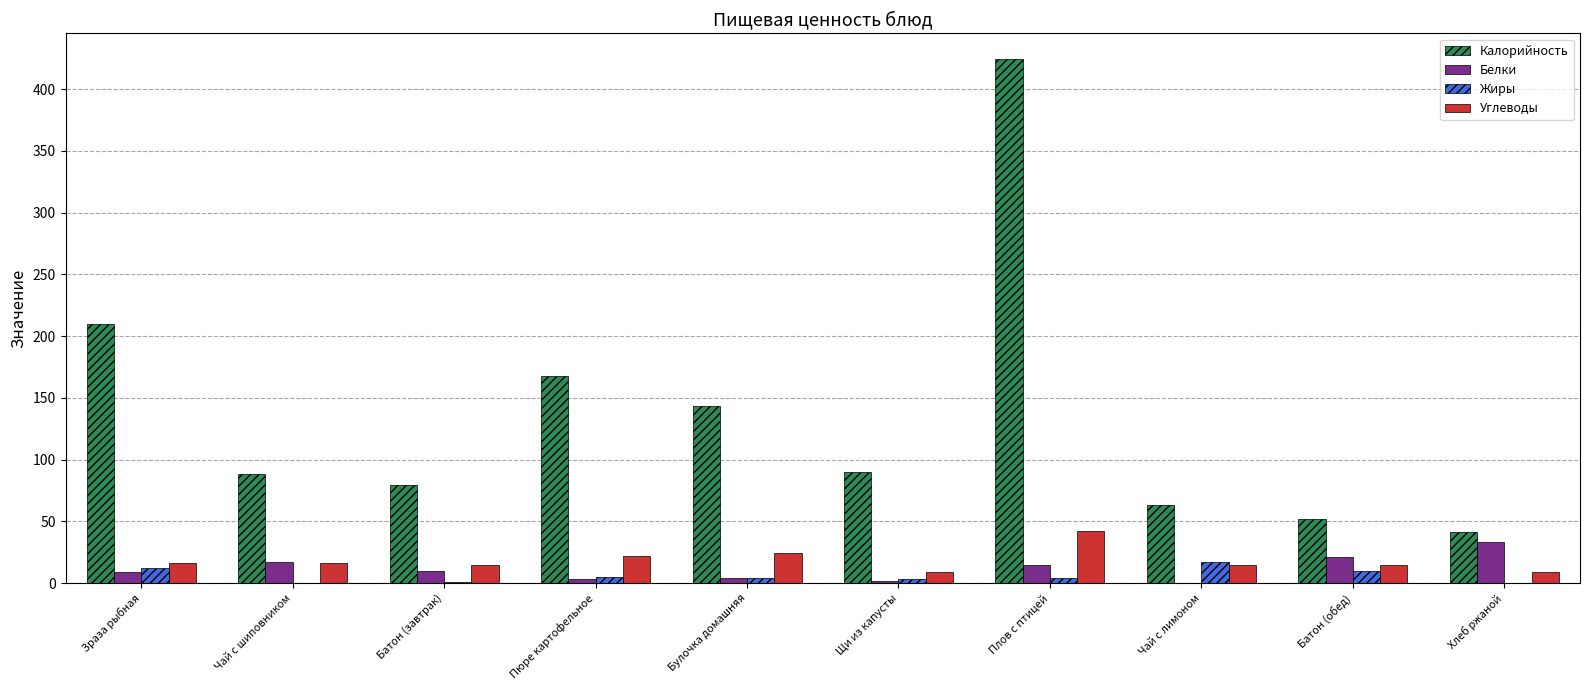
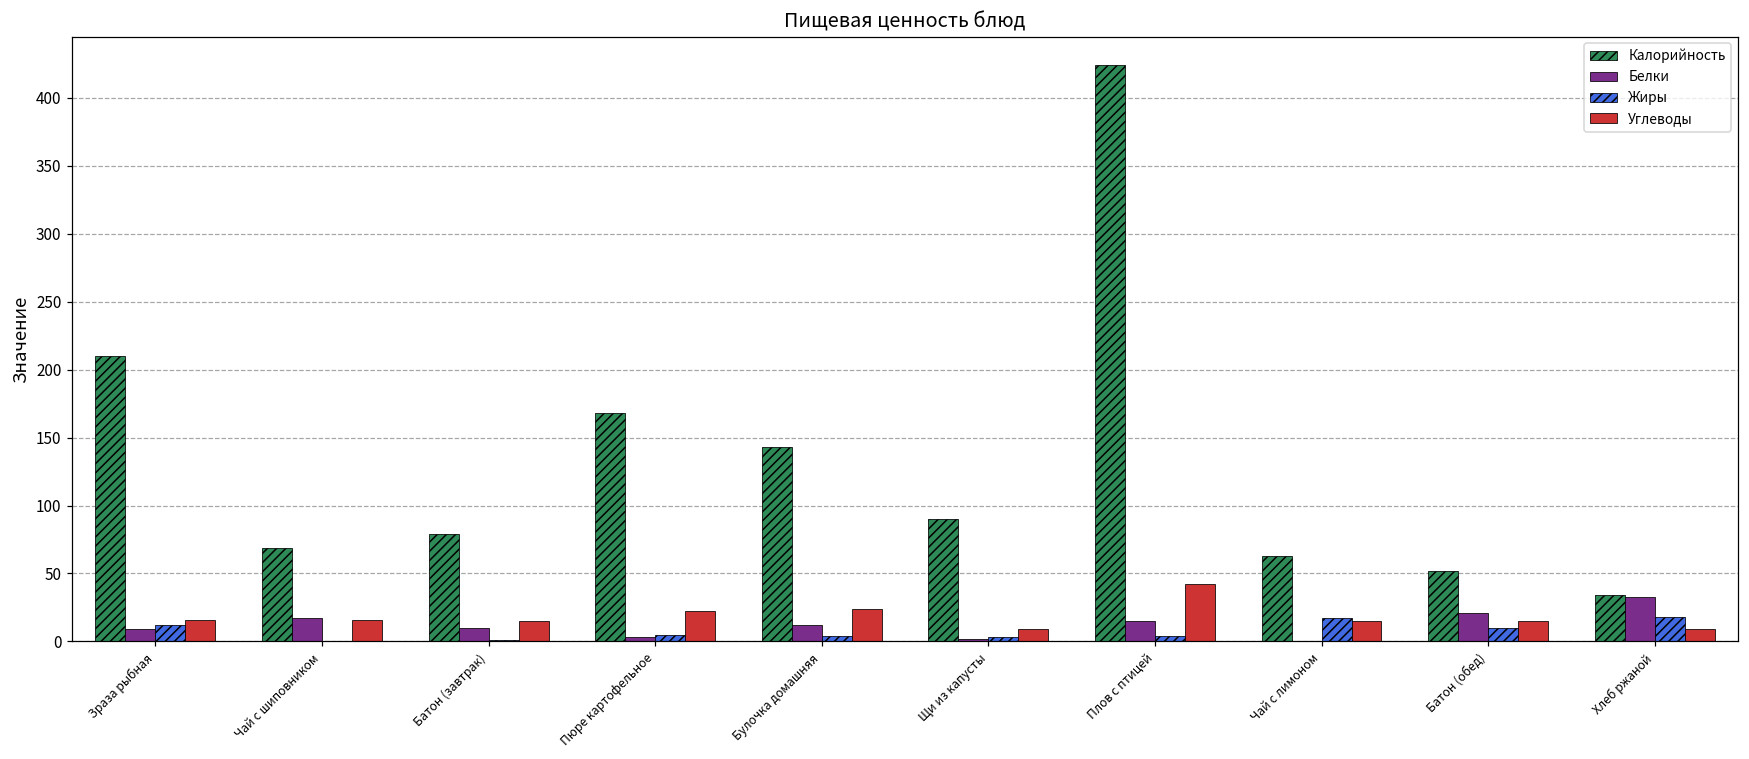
Калорийность, Чай с шиповником: 88 -> 69
Белки, Булочка домашняя: 4 -> 12
Калорийность, Хлеб ржаной: 41 -> 34
Жиры, Хлеб ржаной: 0 -> 18
